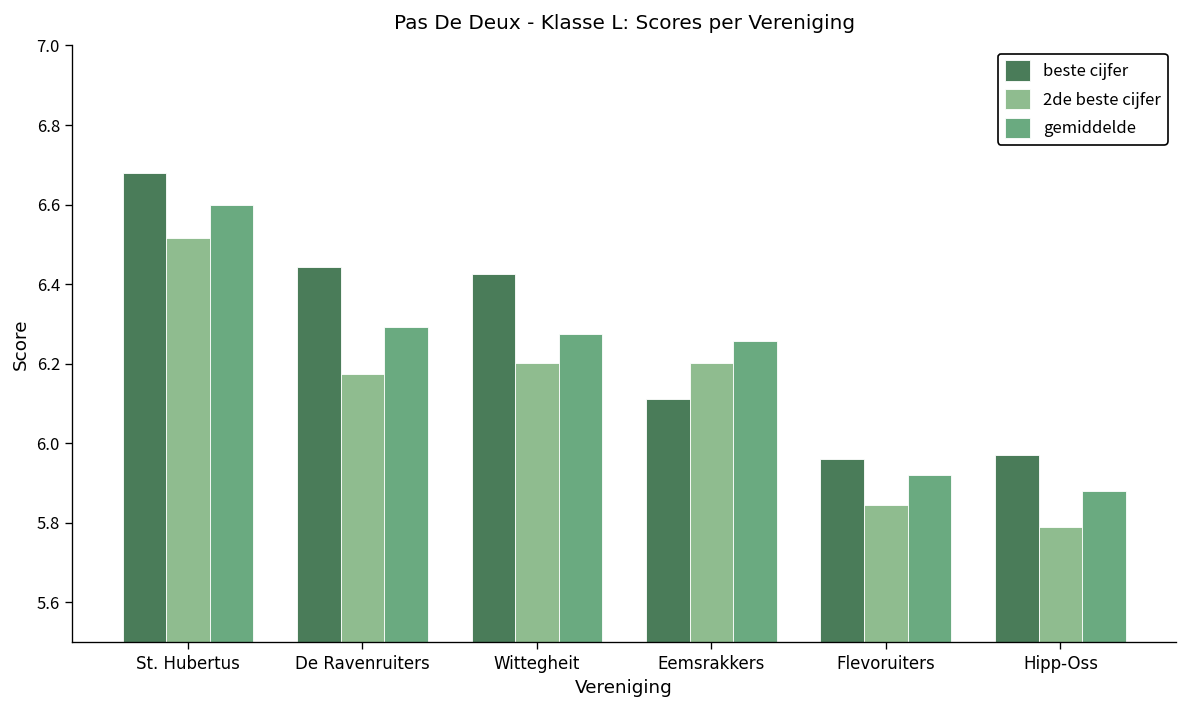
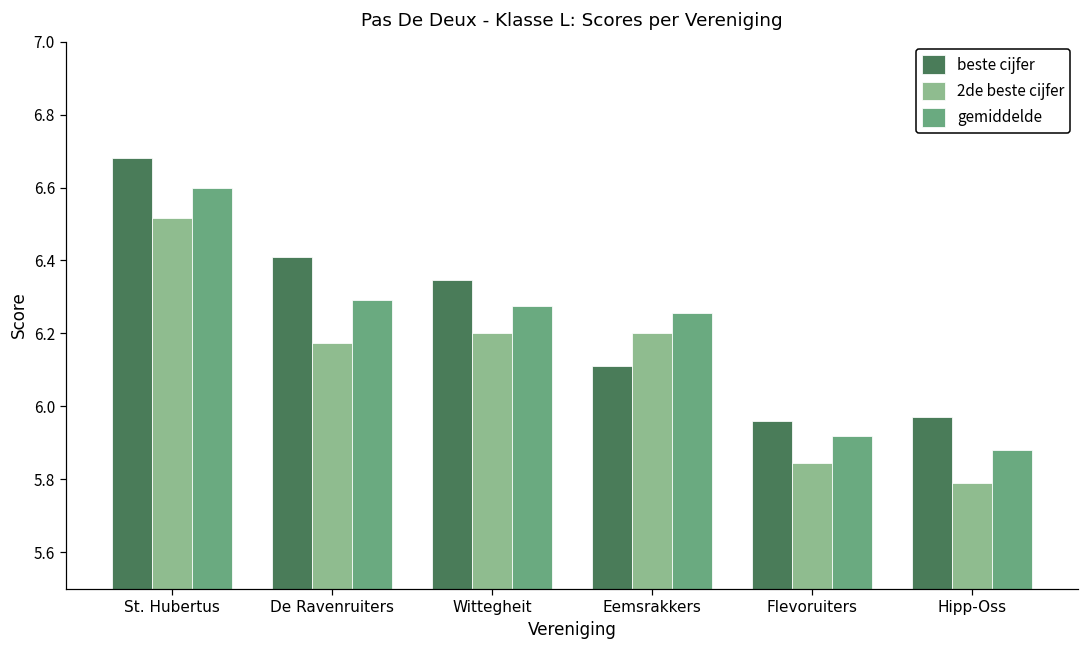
beste cijfer, De Ravenruiters: 6.44 -> 6.41
beste cijfer, Wittegheit: 6.43 -> 6.35
